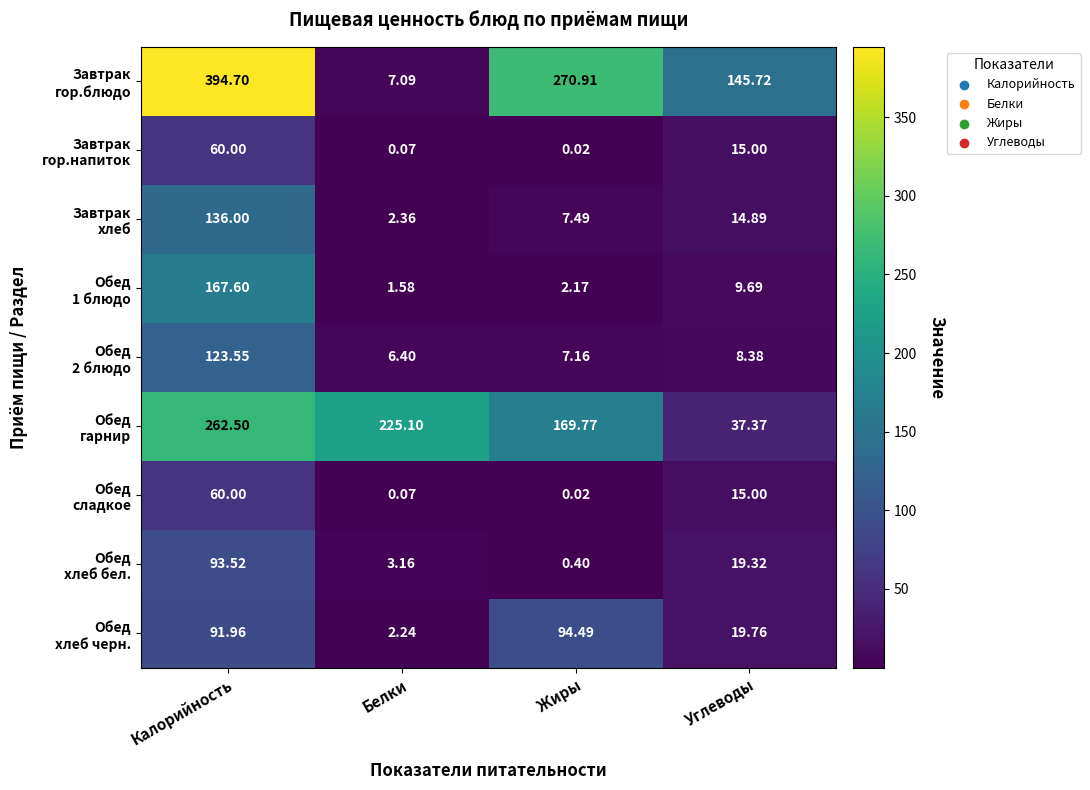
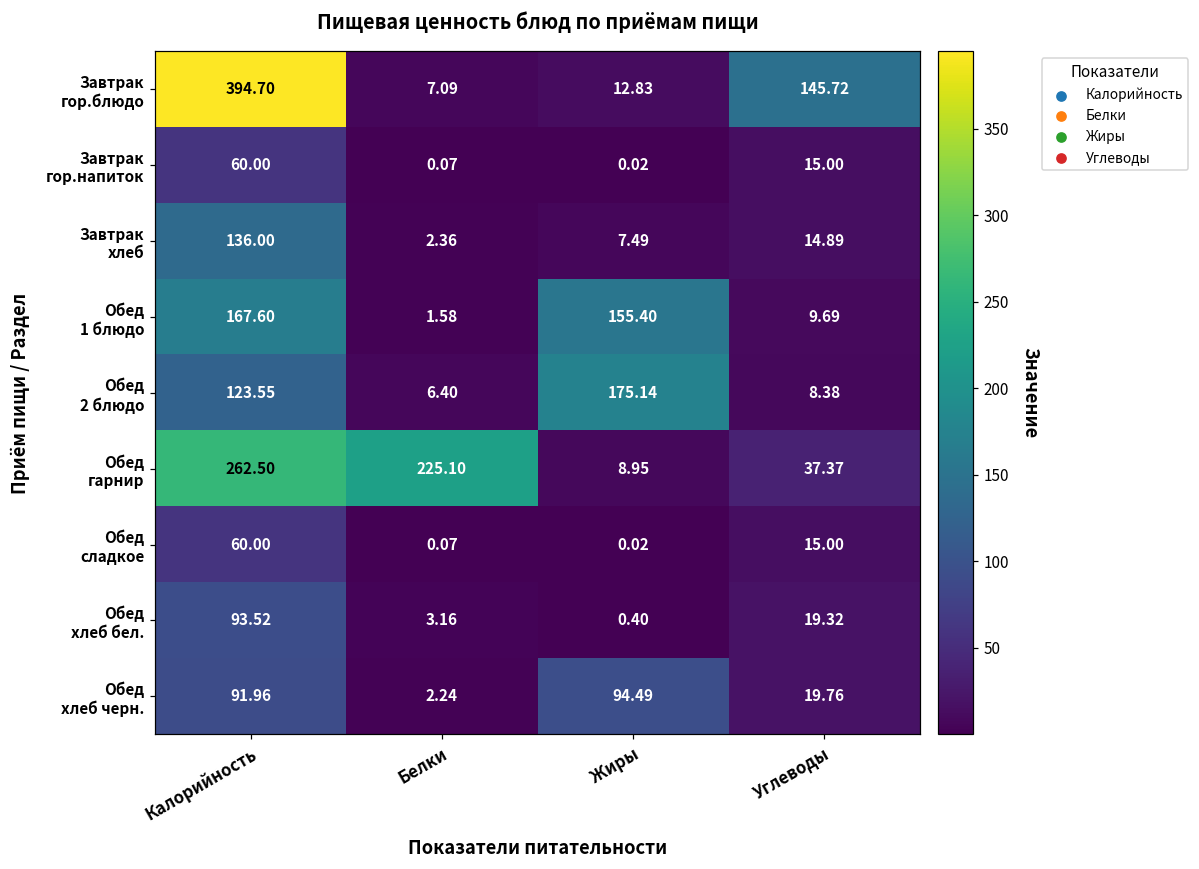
Завтрак гор.блюдо, Жиры: 270.91 -> 12.83
Обед 1 блюдо, Жиры: 2.17 -> 155.40
Обед 2 блюдо, Жиры: 7.16 -> 175.14
Обед гарнир, Жиры: 169.77 -> 8.95
